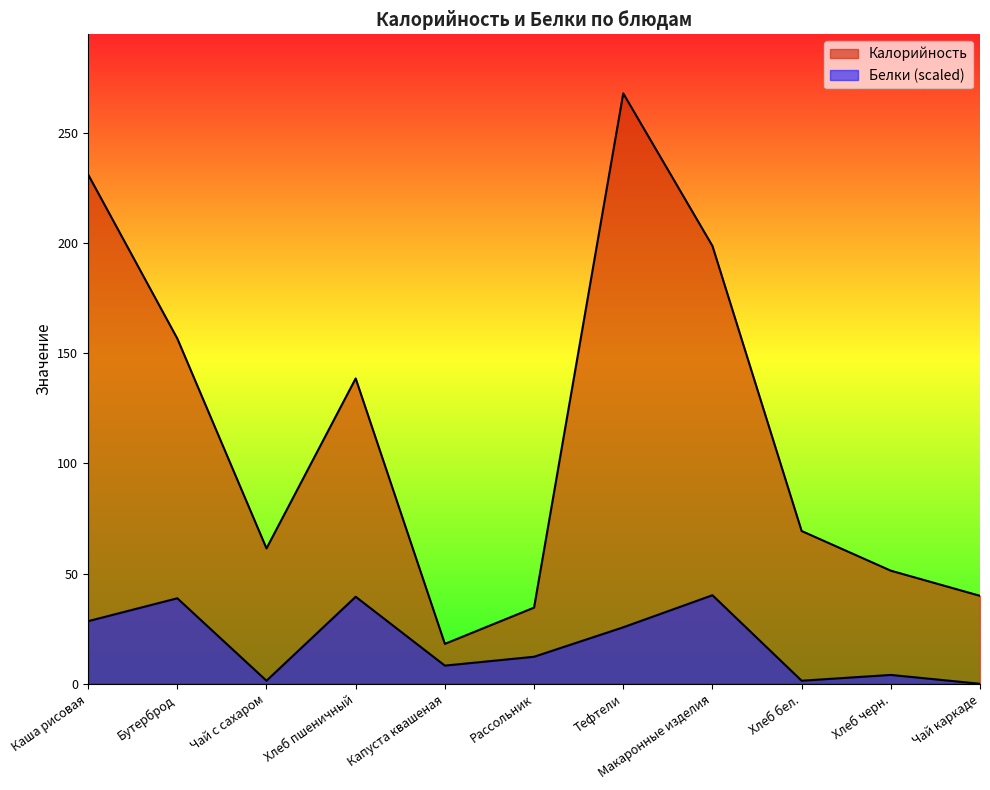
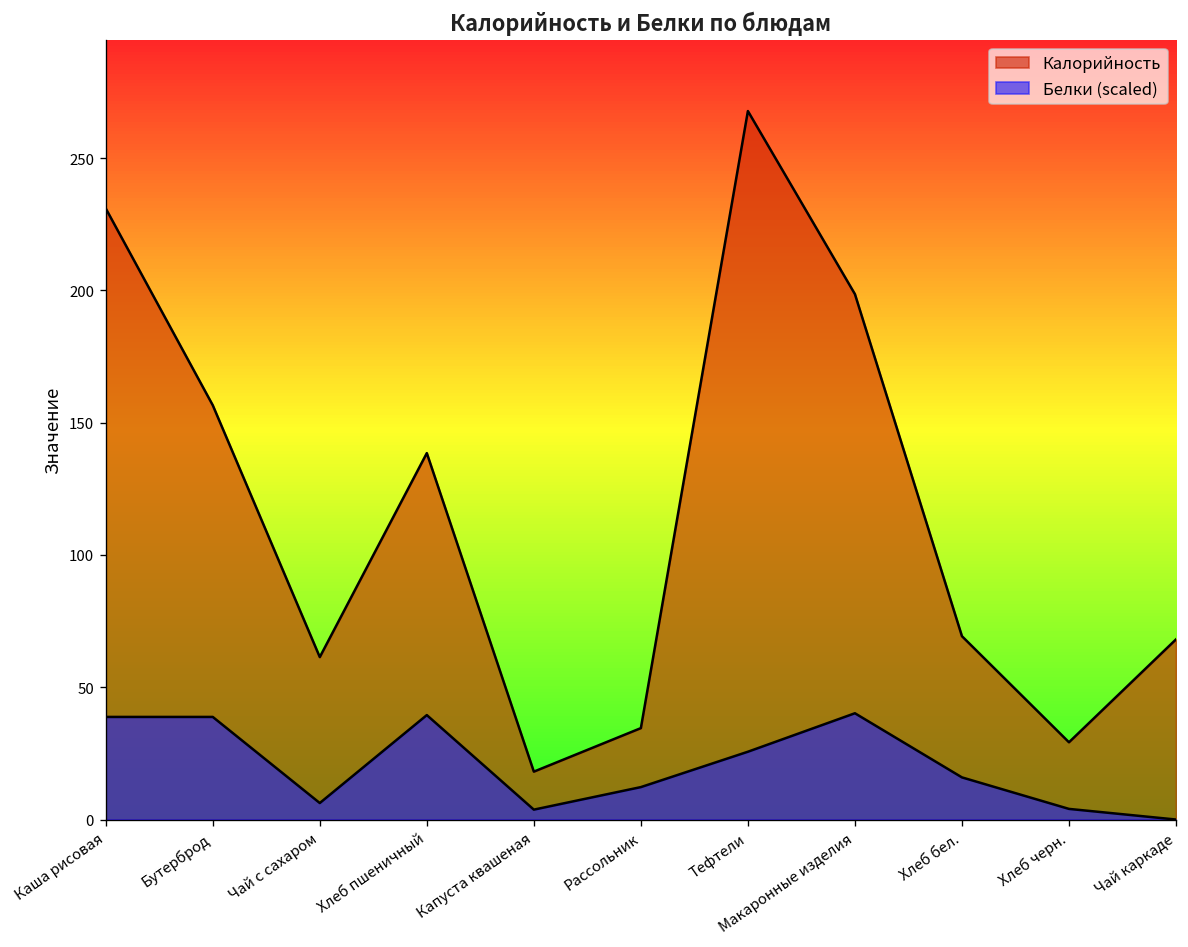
Белки (scaled), Каша рисовая: 28 -> 39
Белки (scaled), Чай с сахаром: 1 -> 6
Белки (scaled), Капуста квашеная: 8 -> 4
Белки (scaled), Хлеб бел.: 1 -> 16
Калорийность, Хлеб черн.: 51 -> 29
Калорийность, Чай каркаде: 40 -> 68
